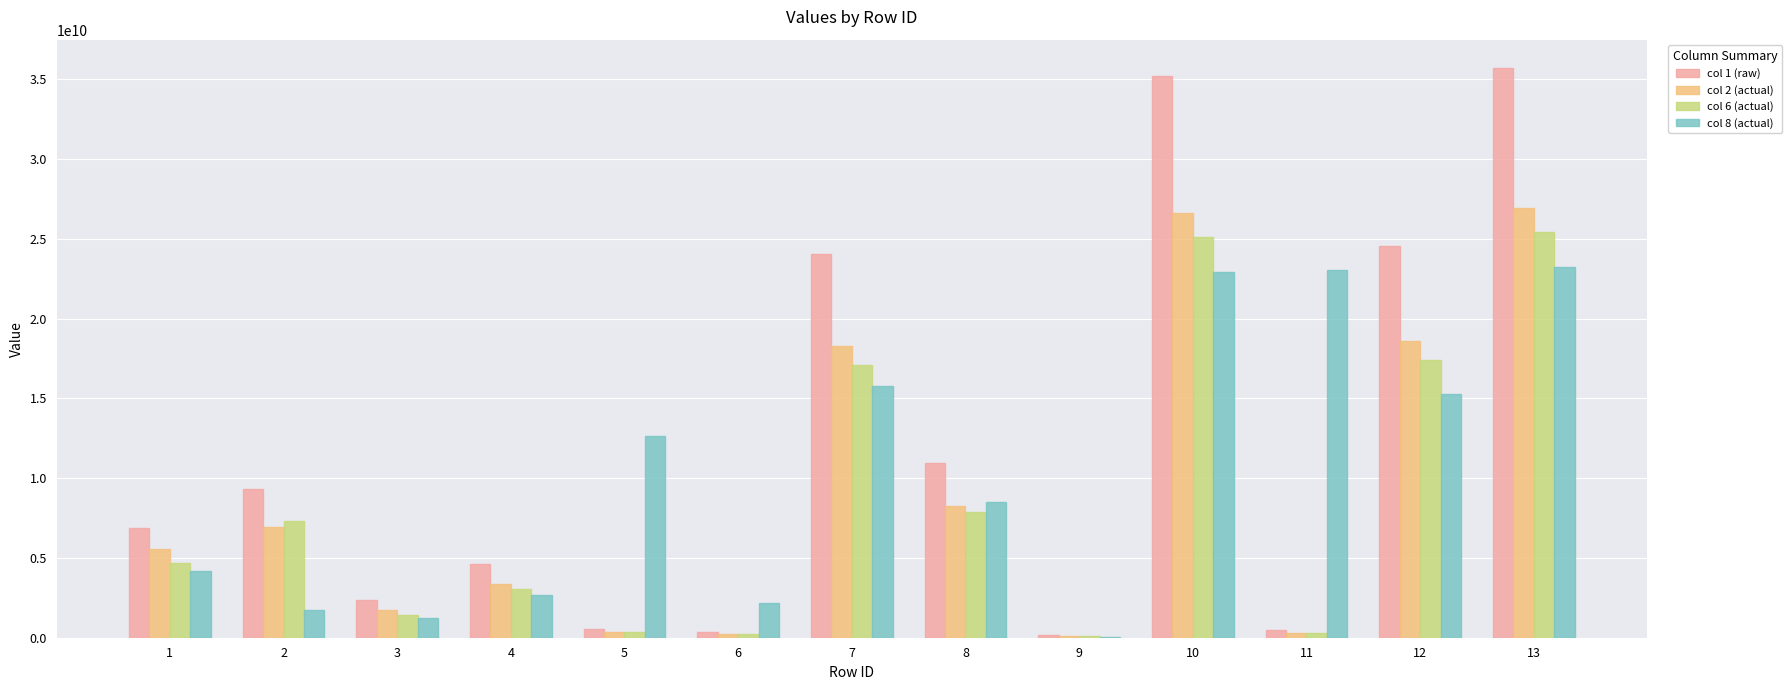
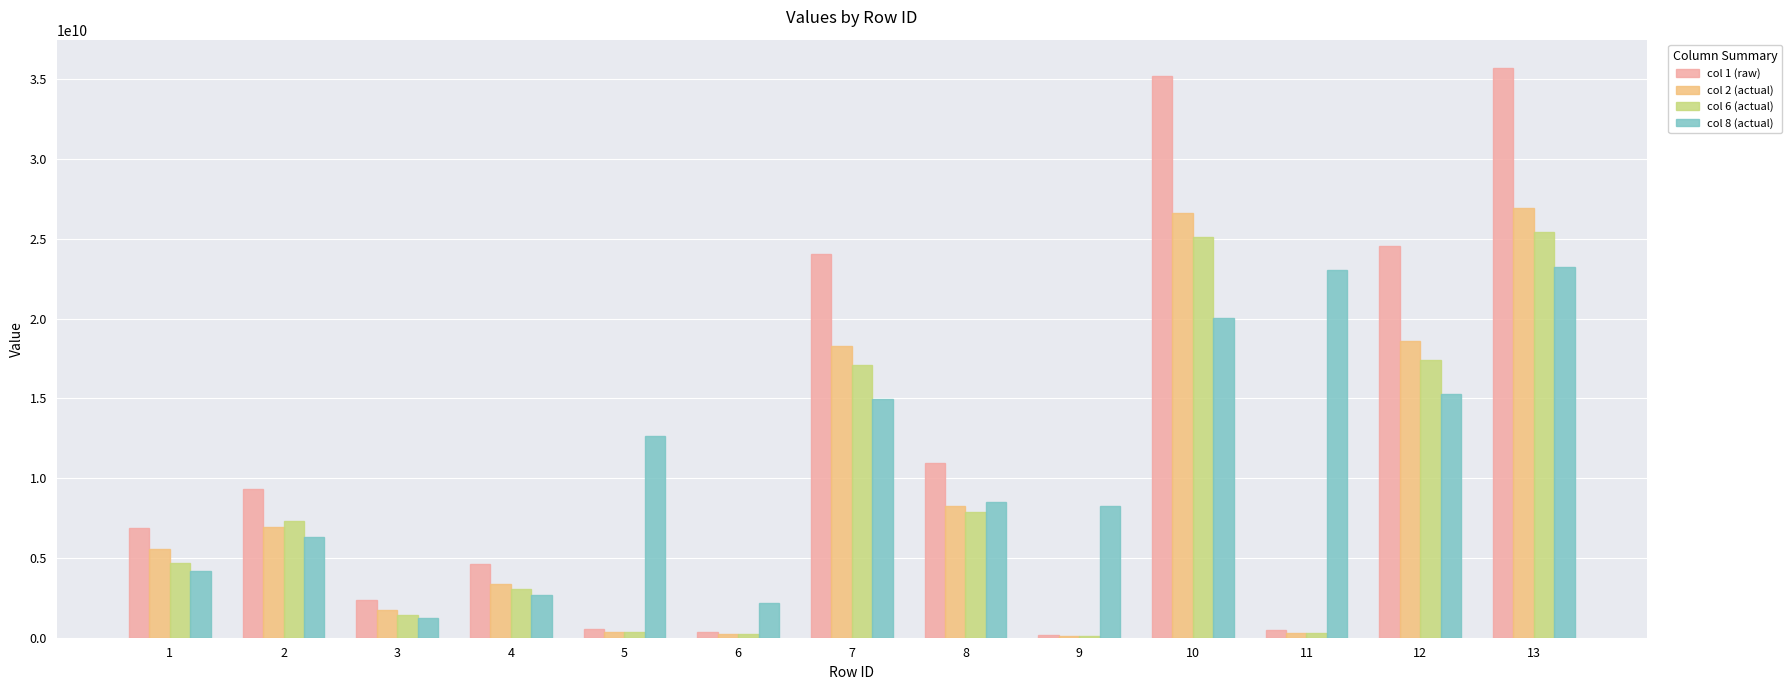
col 8 (actual), 2: 1700000000 -> 6300000000
col 8 (actual), 7: 15800000000 -> 15000000000
col 8 (actual), 9: 100000000 -> 8200000000
col 8 (actual), 10: 22900000000 -> 20100000000
